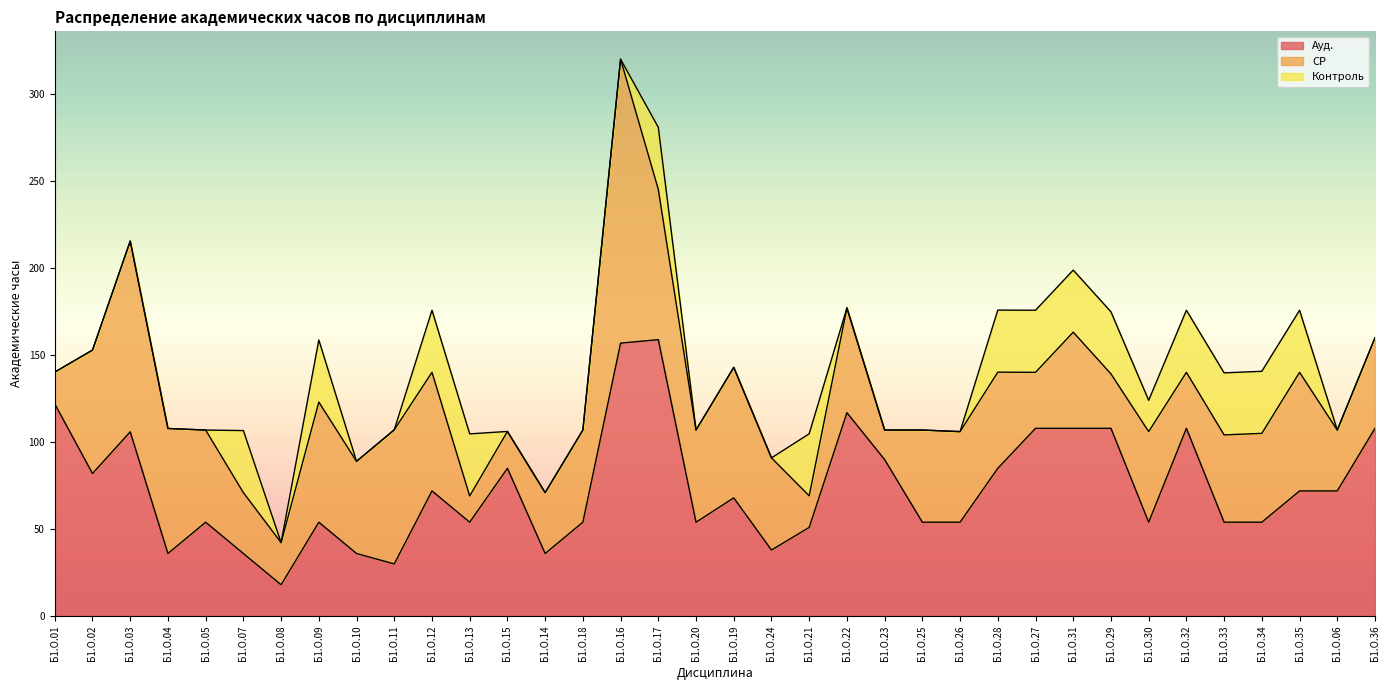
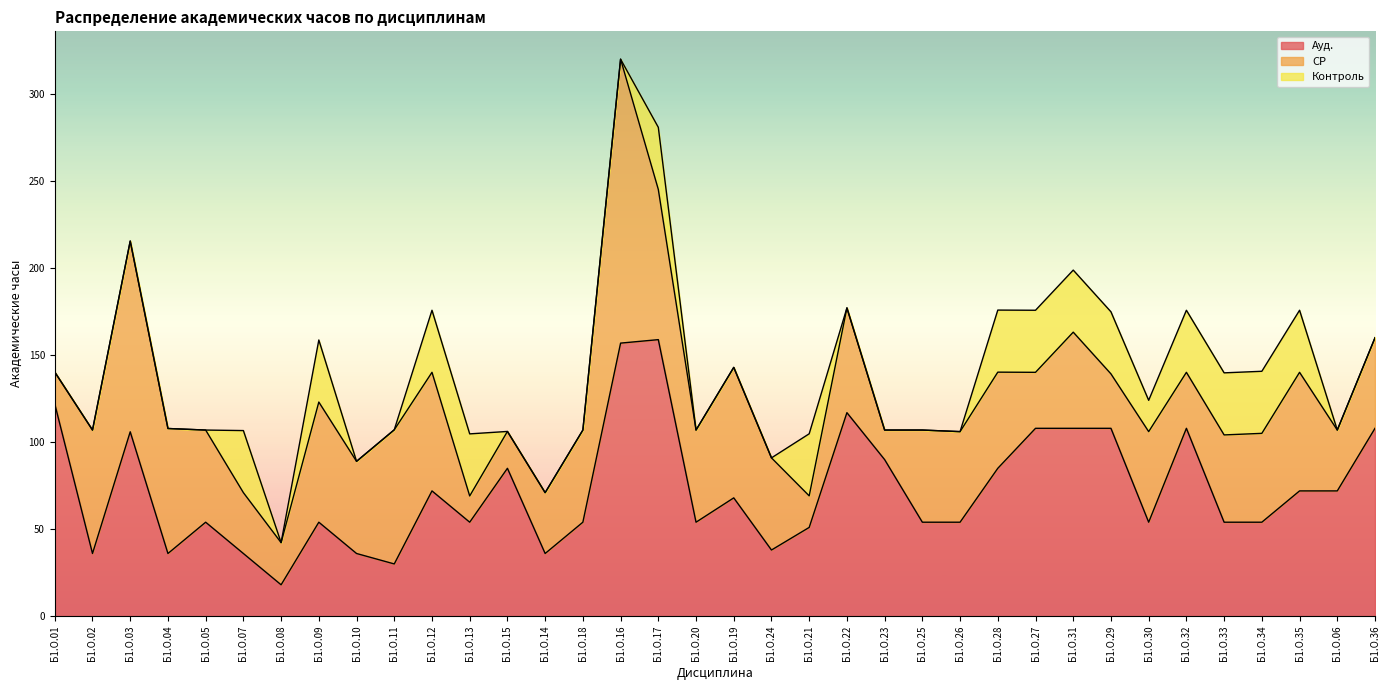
Ауд., Б1.О.02: 82 -> 36
